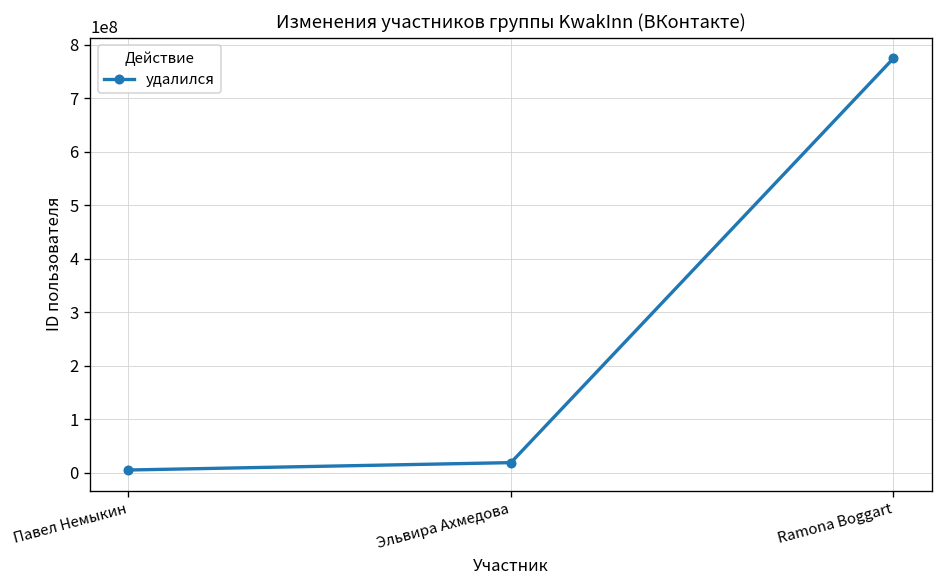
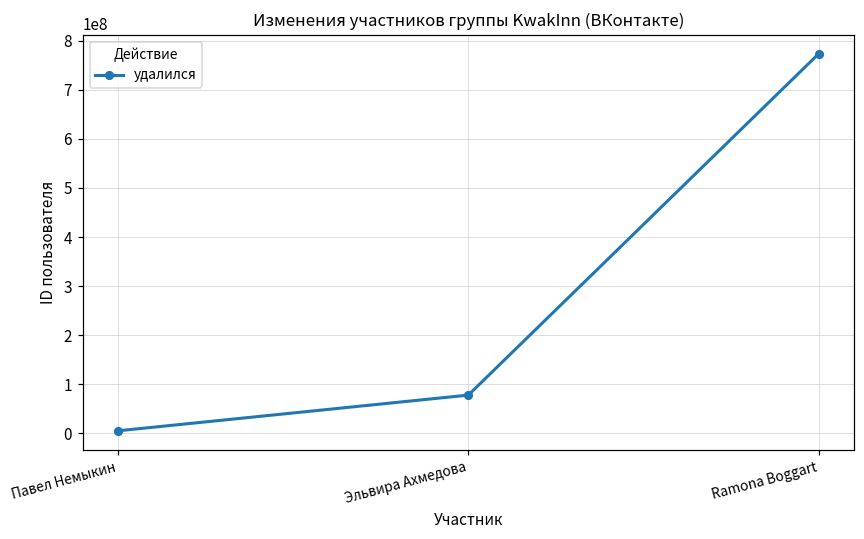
Эльвира Ахмедова: 20000000 -> 80000000
